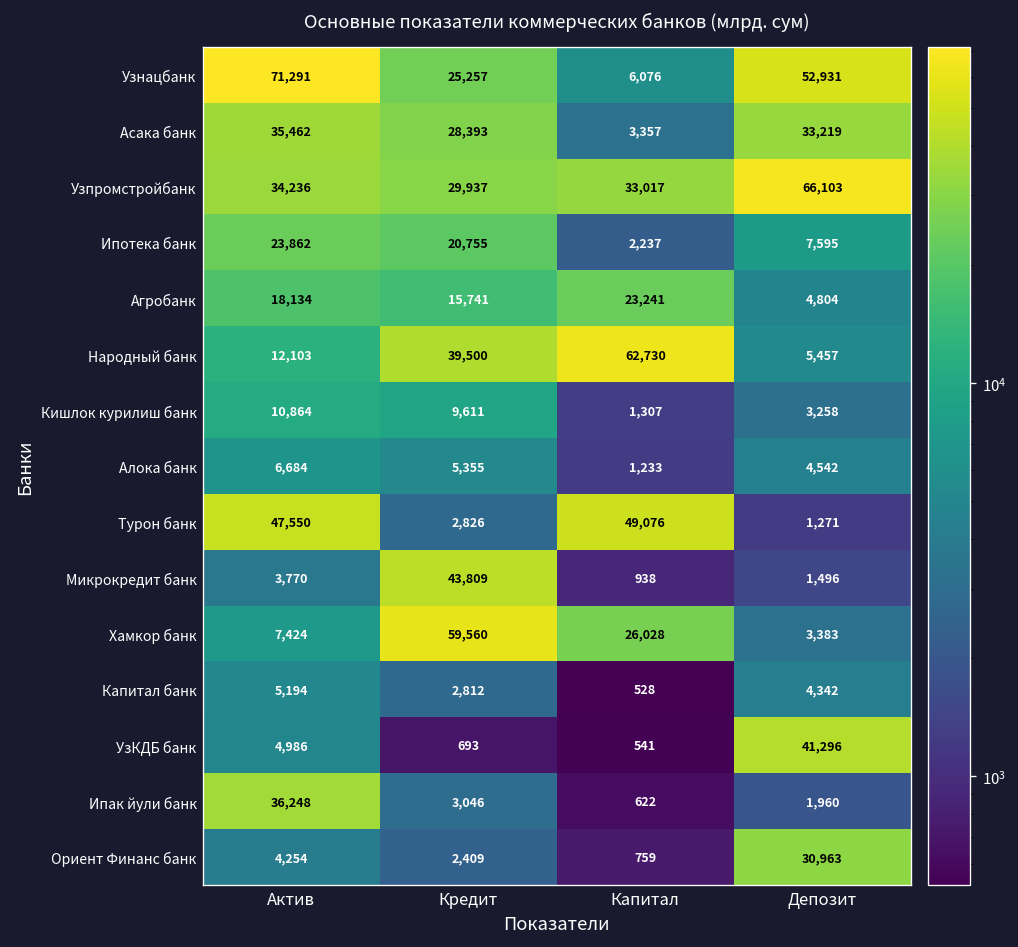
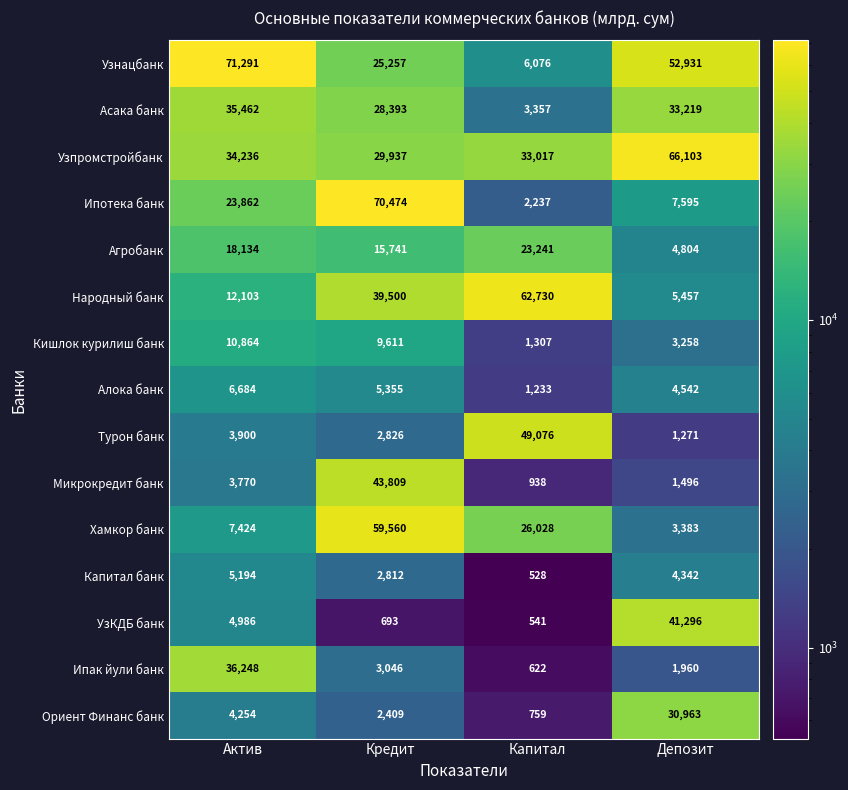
Ипотека банк, Кредит: 20,755 -> 70,474
Турон банк, Актив: 47,550 -> 3,900
